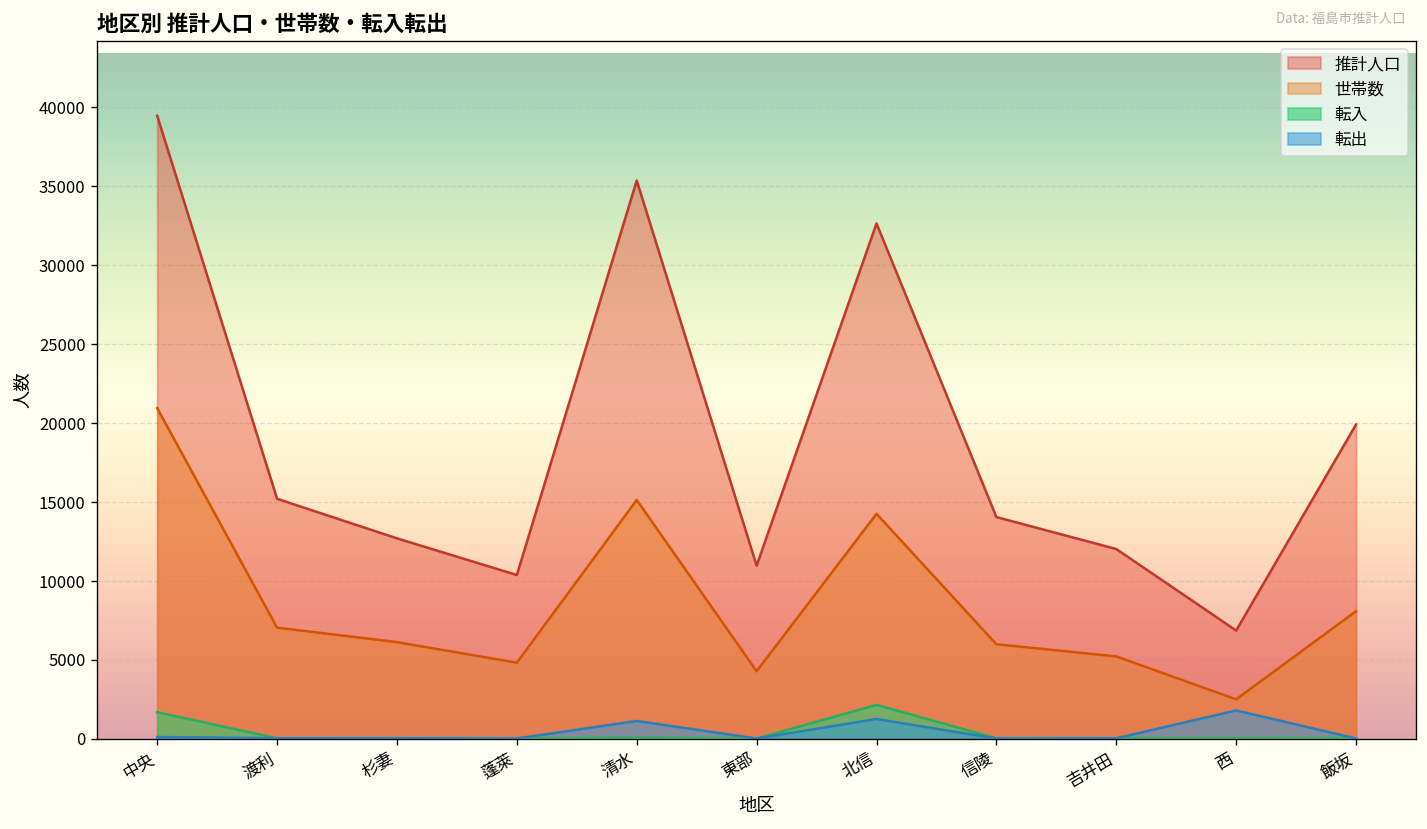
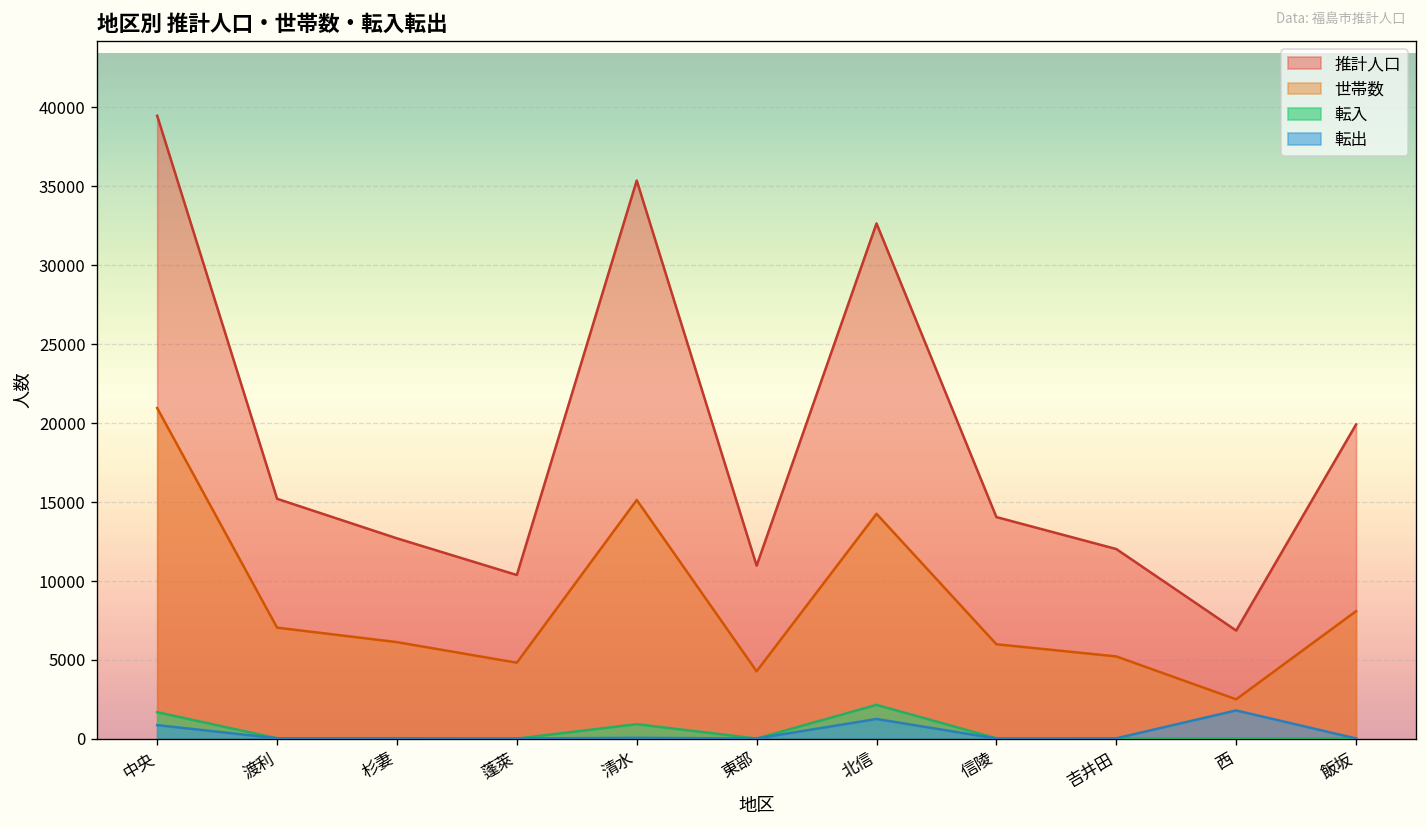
転出, 中央: 100 -> 900
転入, 清水: 100 -> 900
転出, 清水: 1100 -> 100
